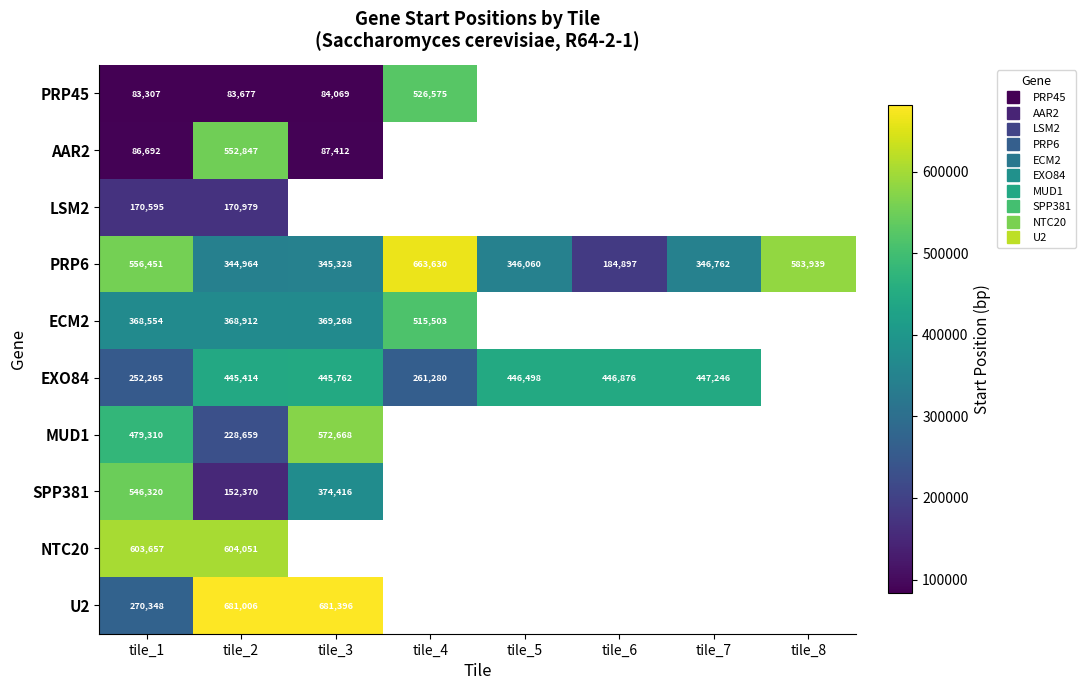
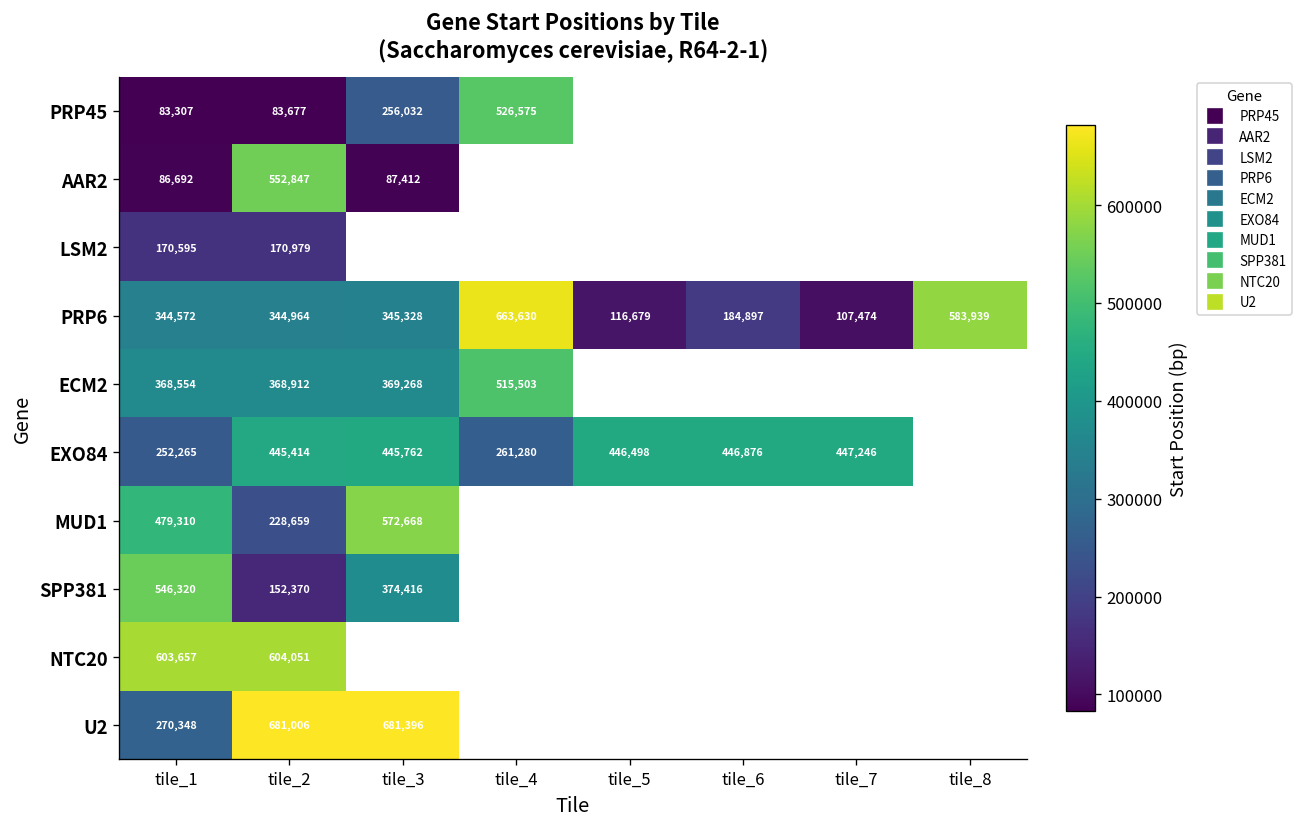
PRP45, tile_3: 84,069 -> 256,032
PRP6, tile_1: 556,451 -> 344,572
PRP6, tile_5: 346,060 -> 116,679
PRP6, tile_7: 346,762 -> 107,474
